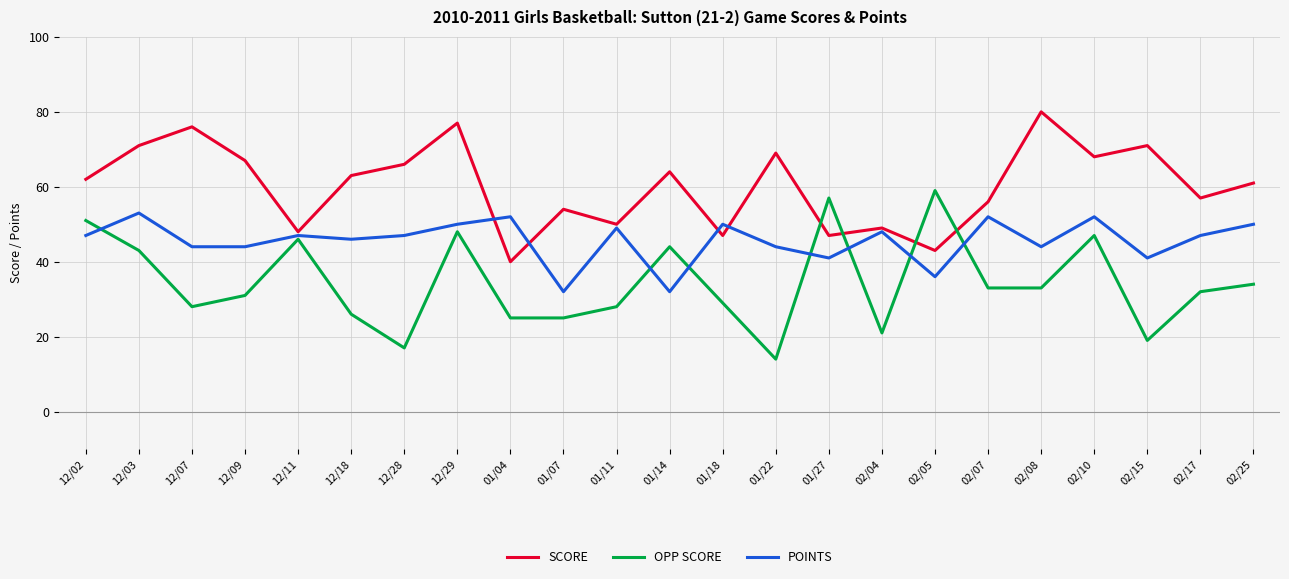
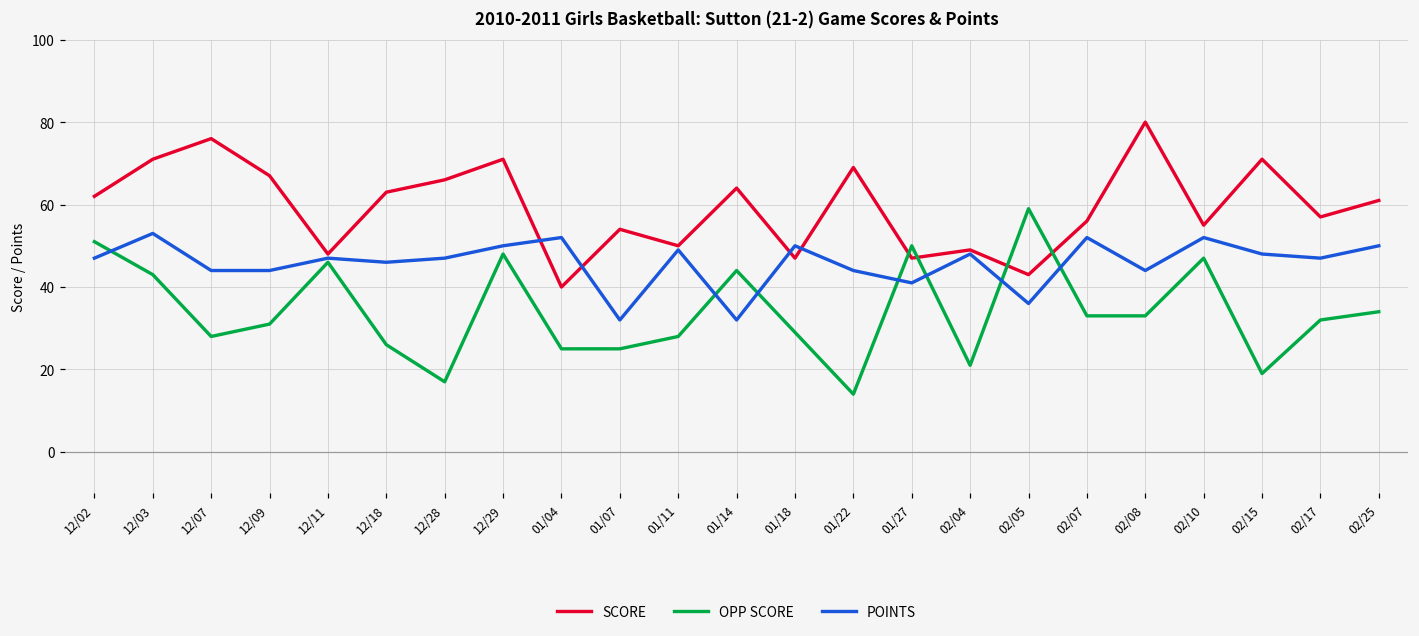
SCORE, 12/29: 77 -> 71
OPP SCORE, 01/27: 57 -> 50
SCORE, 02/10: 68 -> 55
POINTS, 02/15: 41 -> 48
